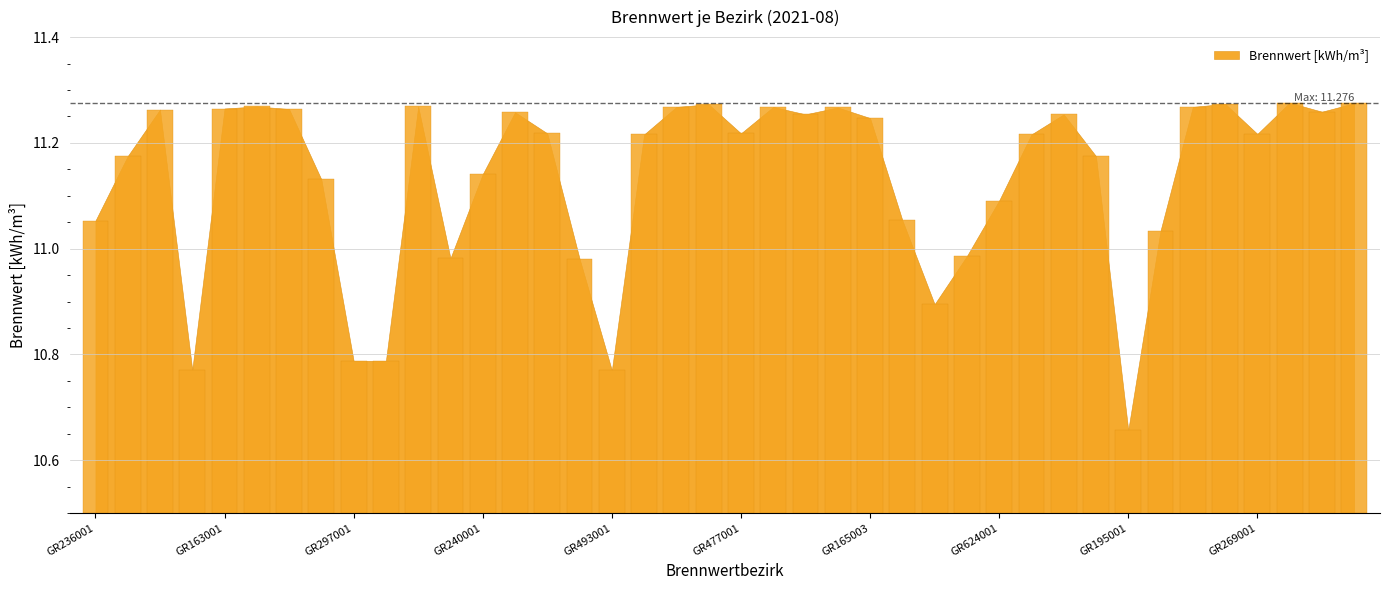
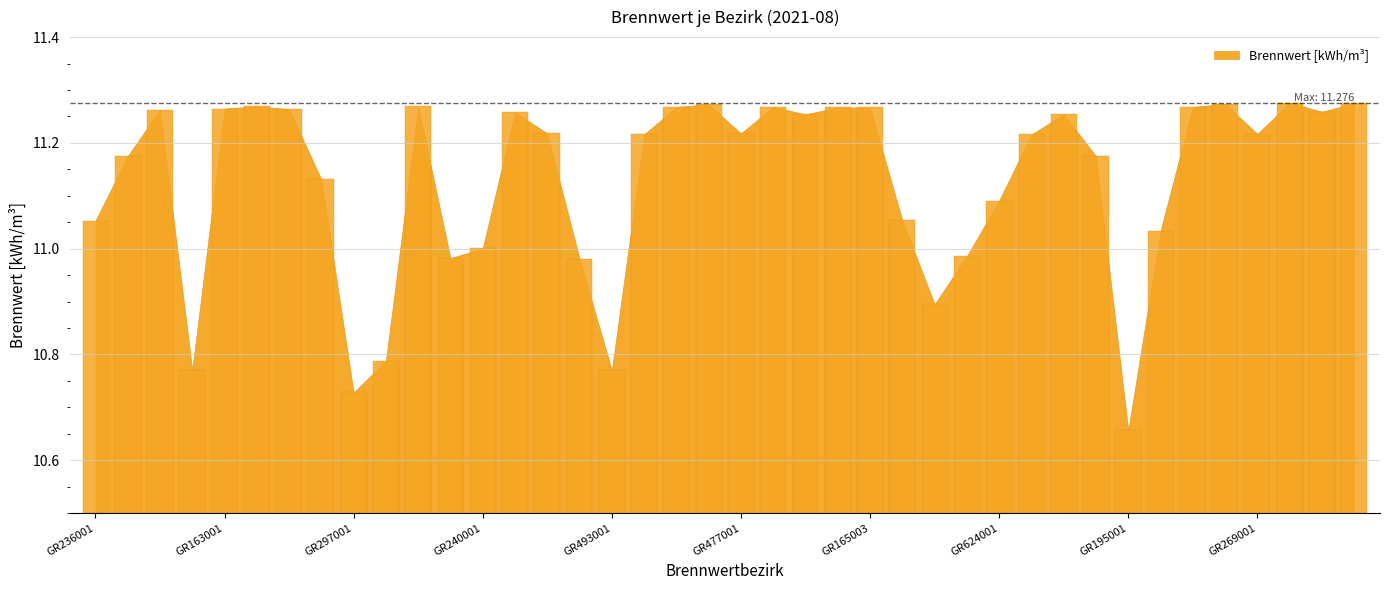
GR297001: 10.79 -> 10.73
GR240001: 11.14 -> 11.00
GR165003: 11.25 -> 11.27
